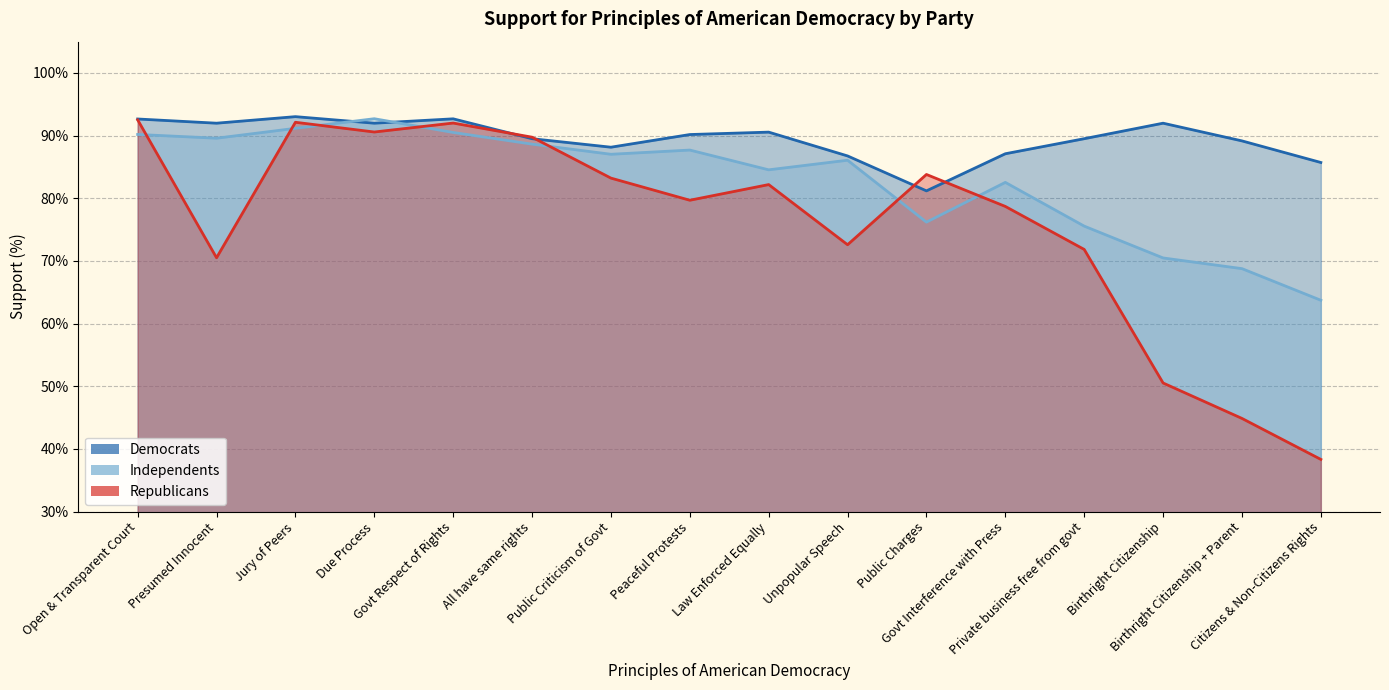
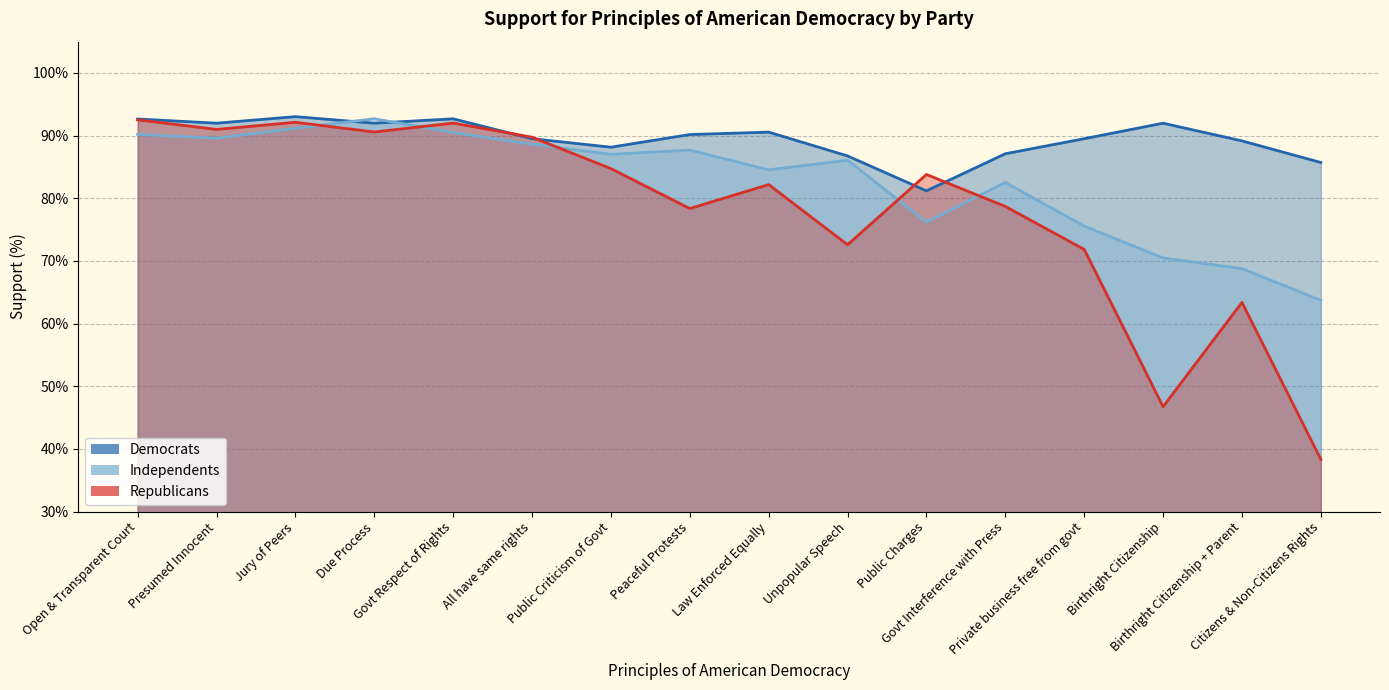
Republicans, Presumed Innocent: 71% -> 91%
Republicans, Public Criticism of Govt: 83% -> 85%
Republicans, Peaceful Protests: 80% -> 78%
Republicans, Birthright Citizenship: 51% -> 47%
Republicans, Birthright Citizenship + Parent: 45% -> 63%
